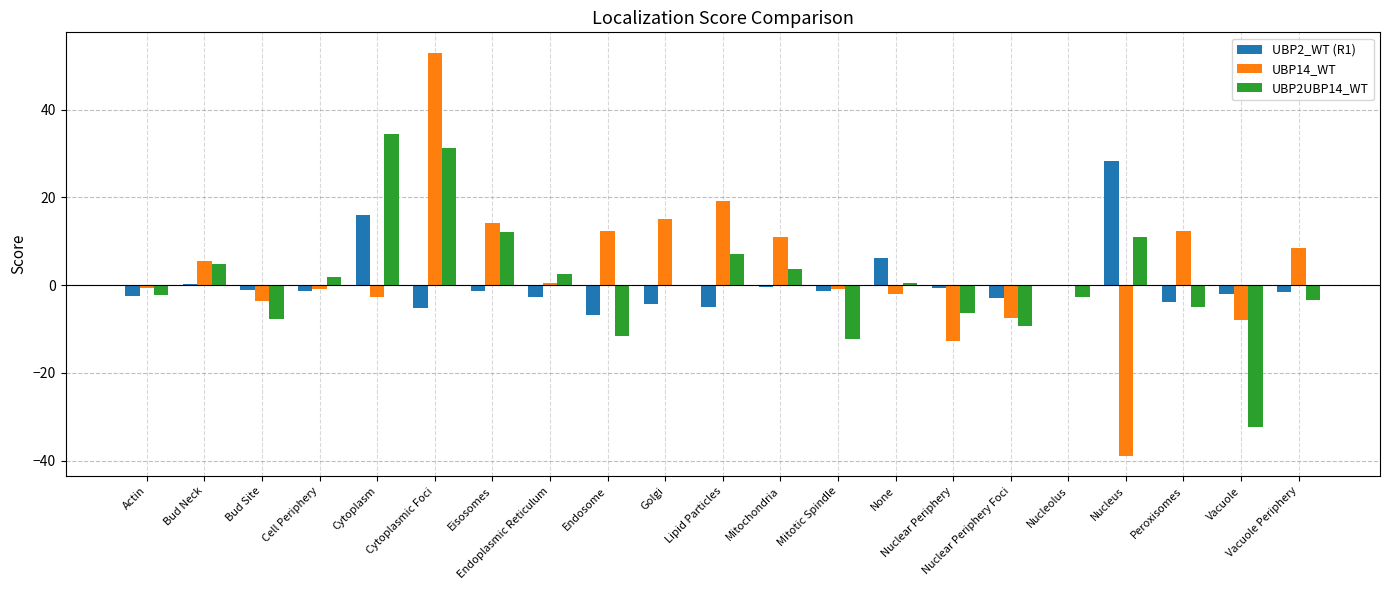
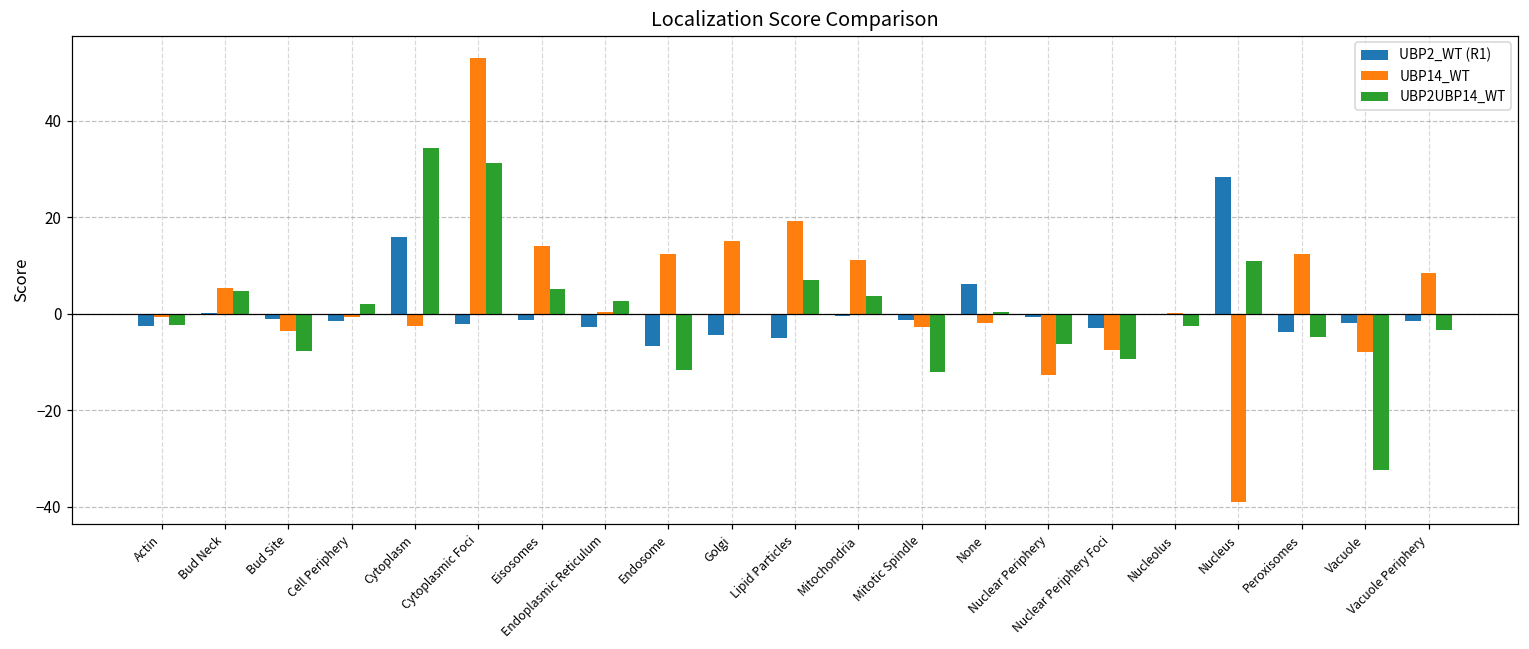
UBP2_WT (R1), Cytoplasmic Foci: -5 -> -2
UBP2UBP14_WT, Eisosomes: 12 -> 5
UBP14_WT, Mitotic Spindle: -1 -> -3
